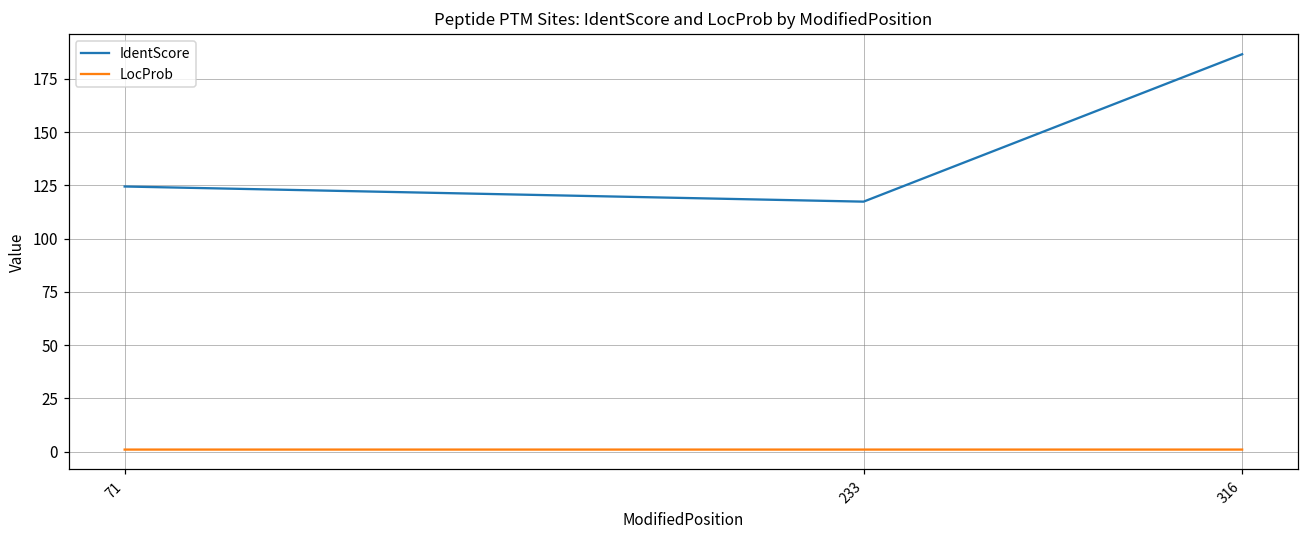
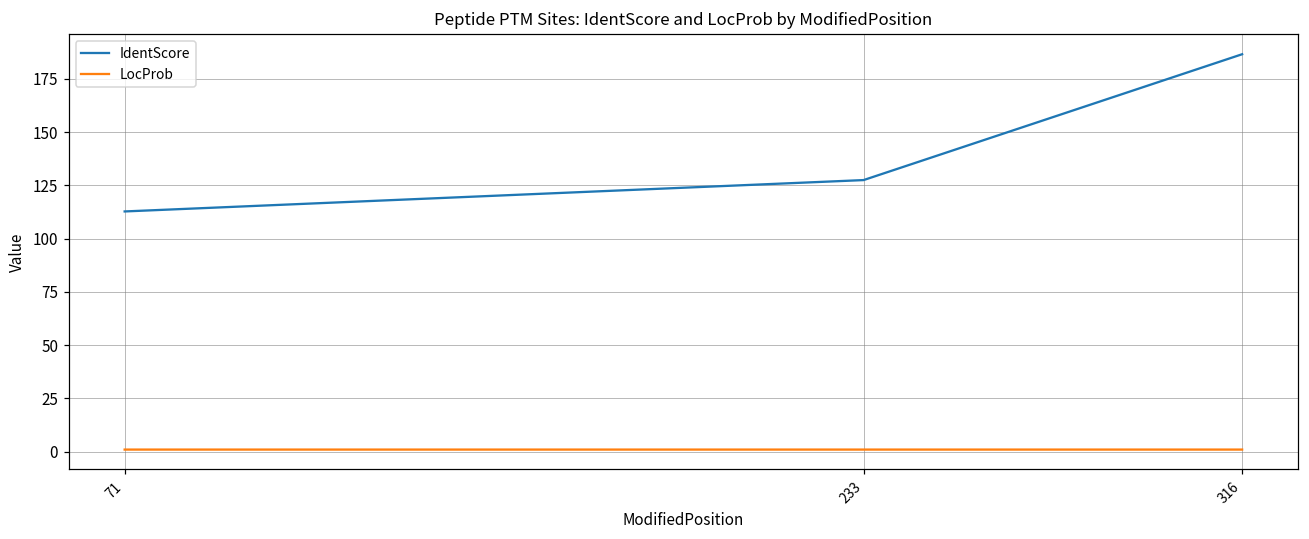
IdentScore, 71: 124 -> 113
IdentScore, 233: 117 -> 127
